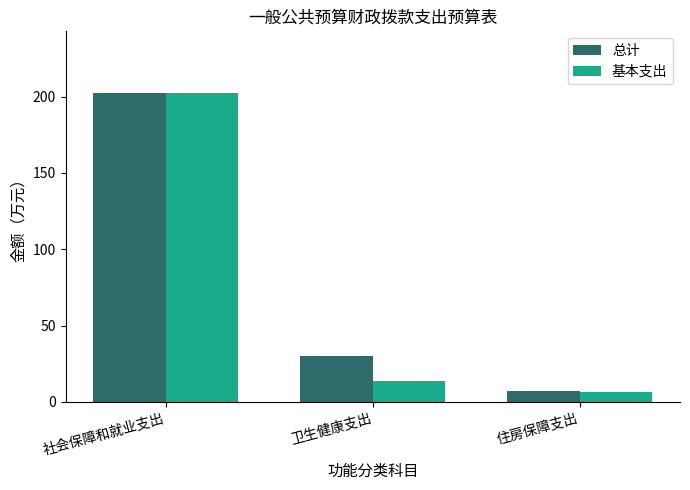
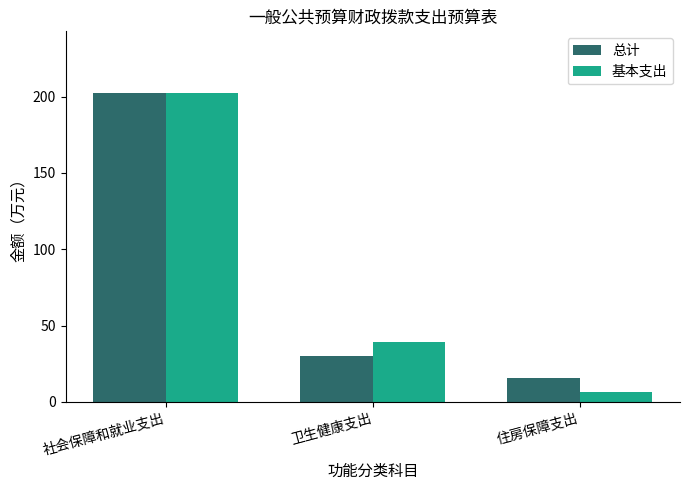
基本支出, 卫生健康支出: 14 -> 39
总计, 住房保障支出: 7 -> 16
